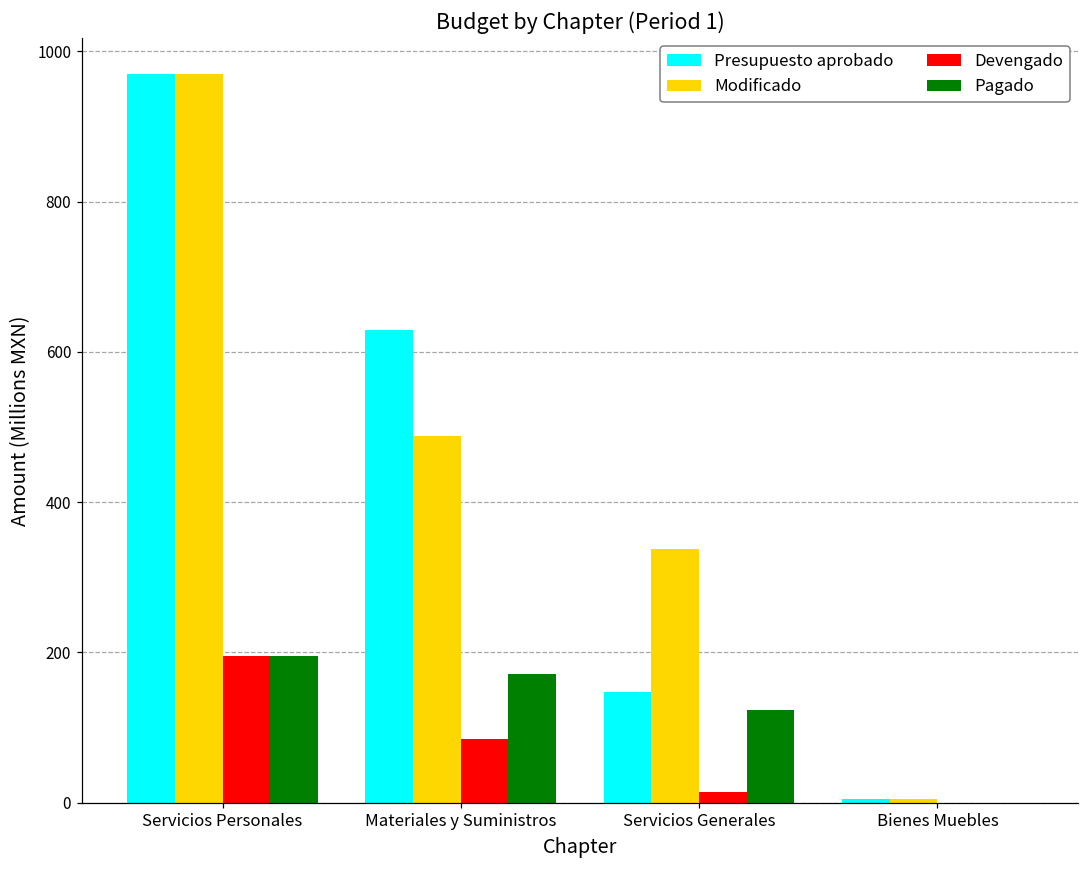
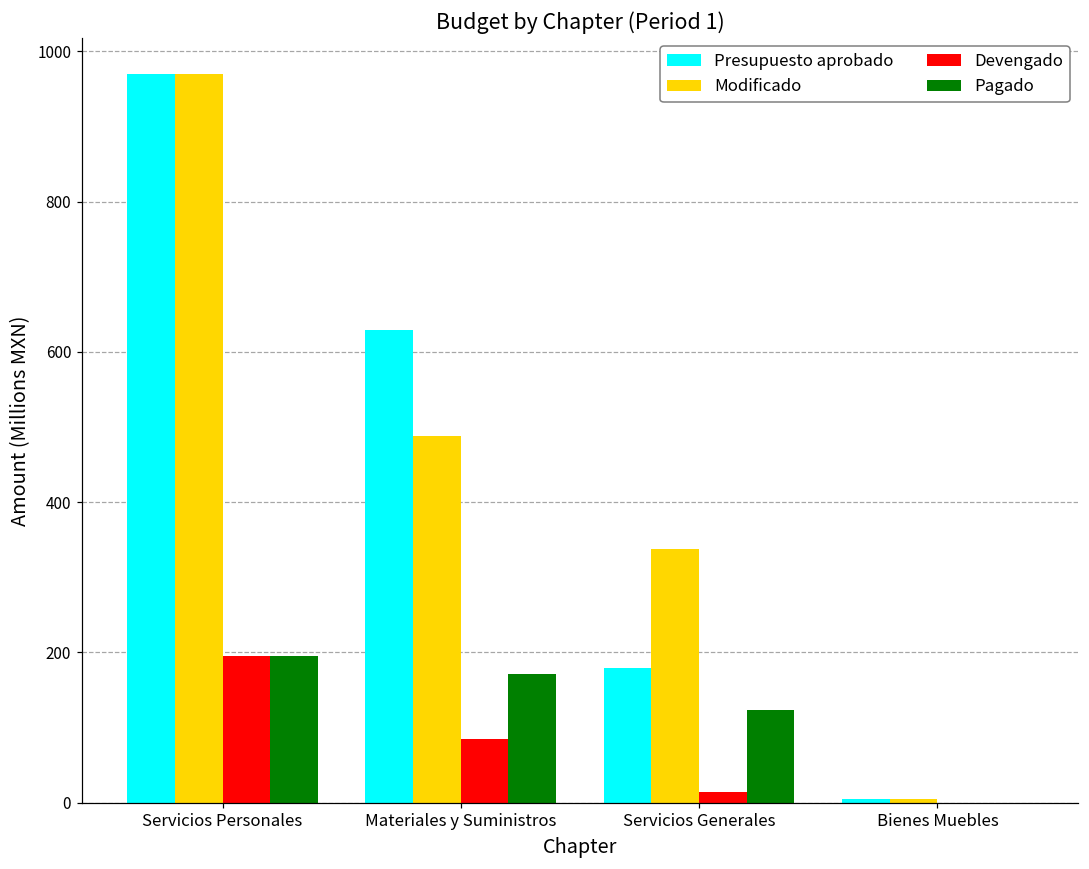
Presupuesto aprobado, Servicios Generales: 150 -> 180
